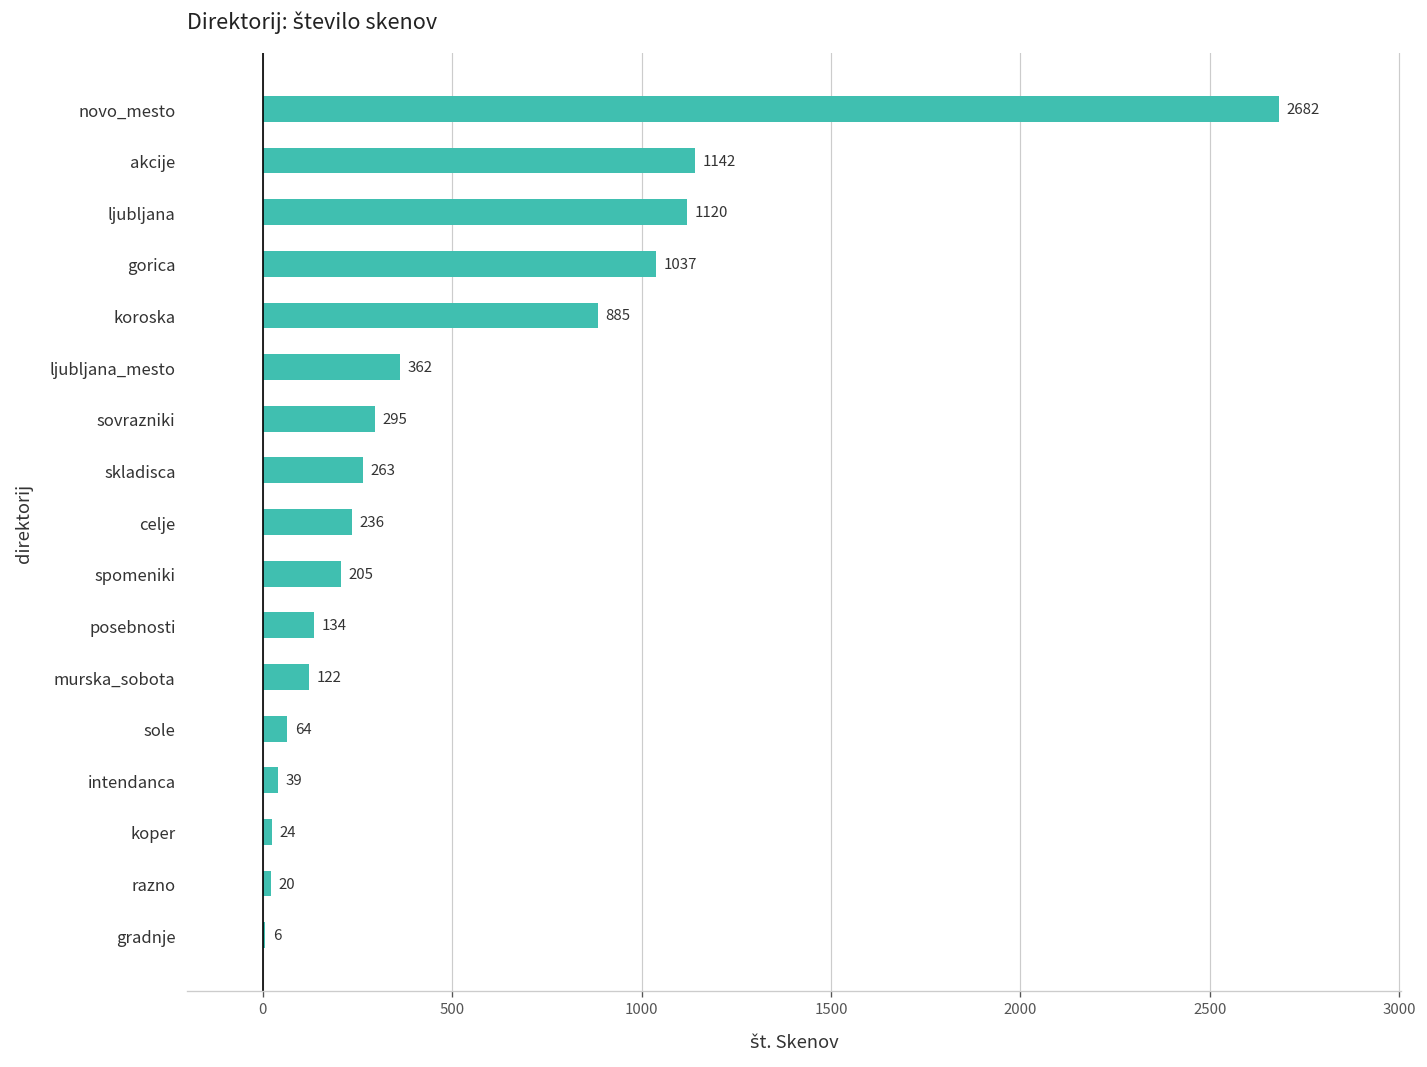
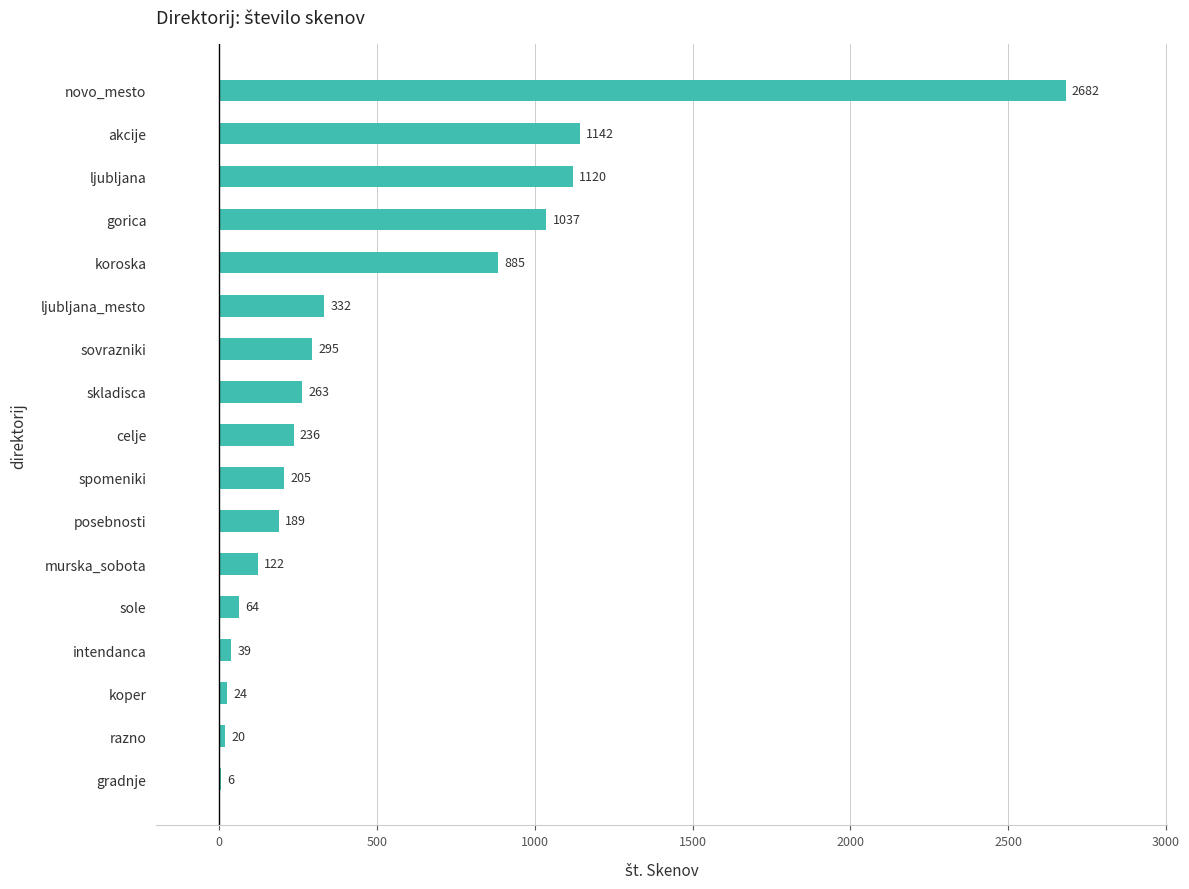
ljubljana_mesto: 362 -> 332
posebnosti: 134 -> 189
